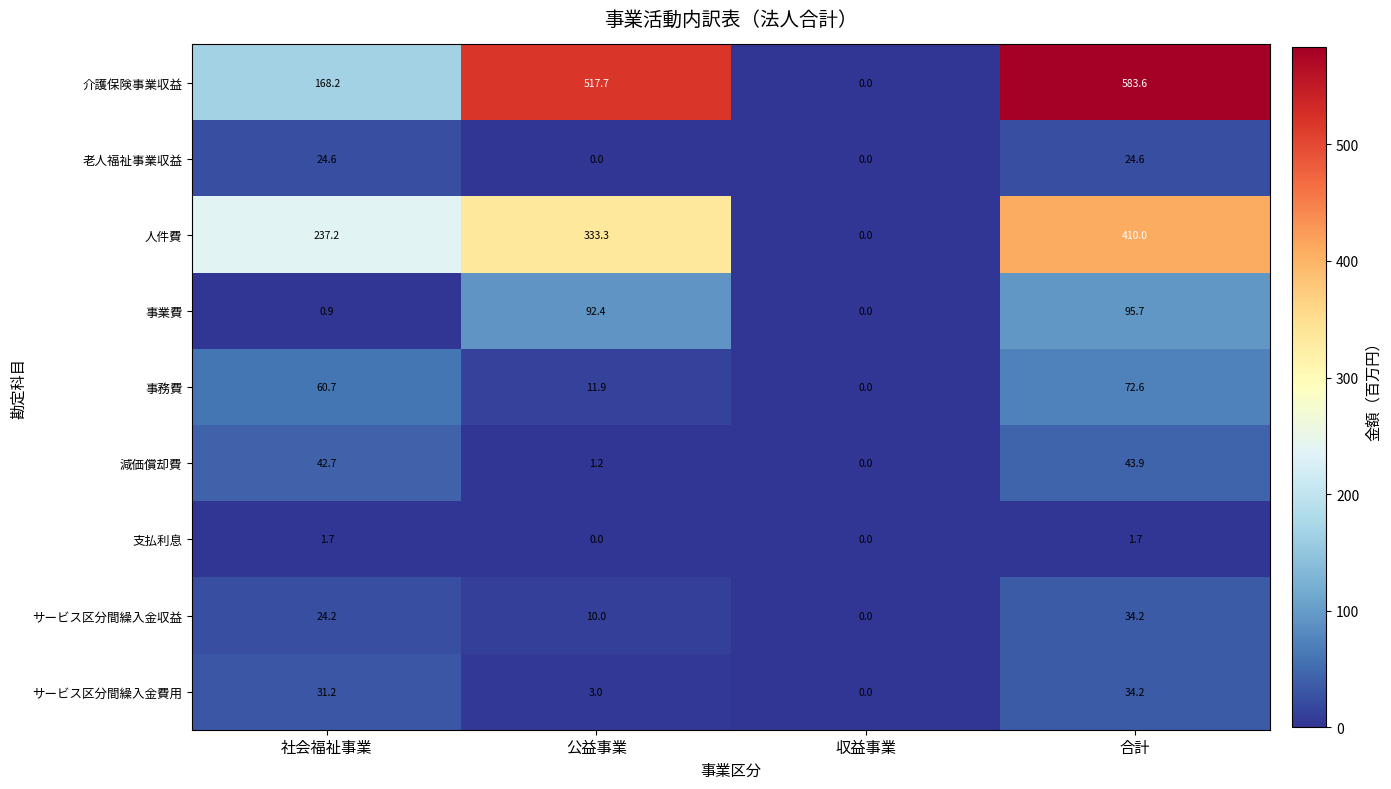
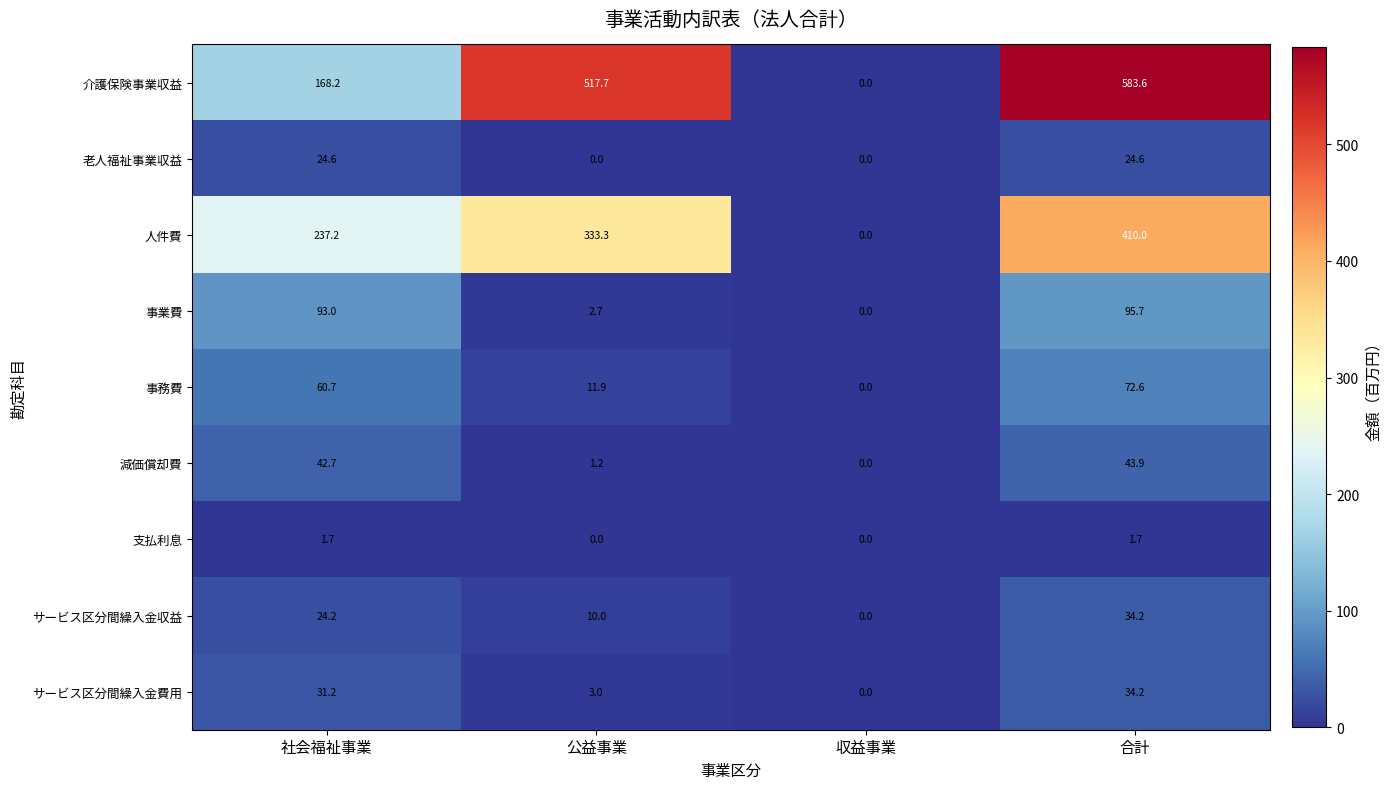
事業費, 社会福祉事業: 0.9 -> 93.0
事業費, 公益事業: 92.4 -> 2.7
